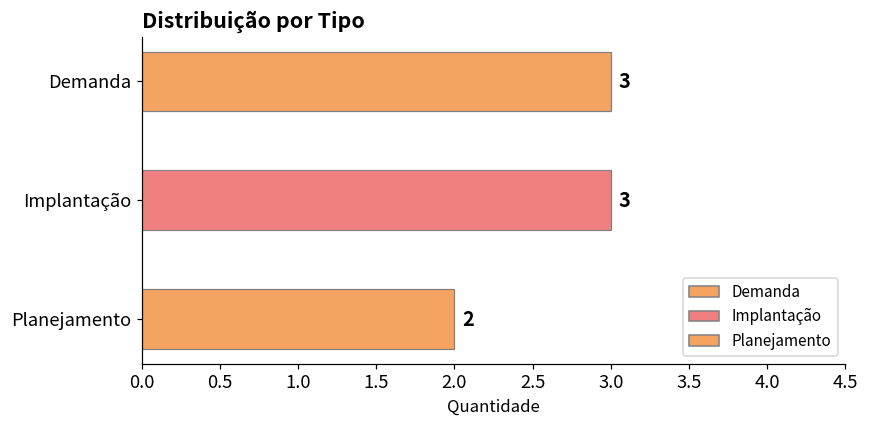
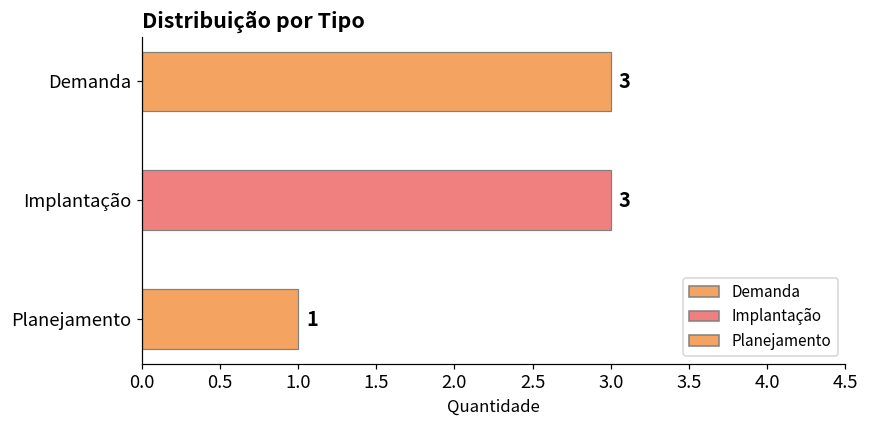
Planejamento: 2 -> 1
